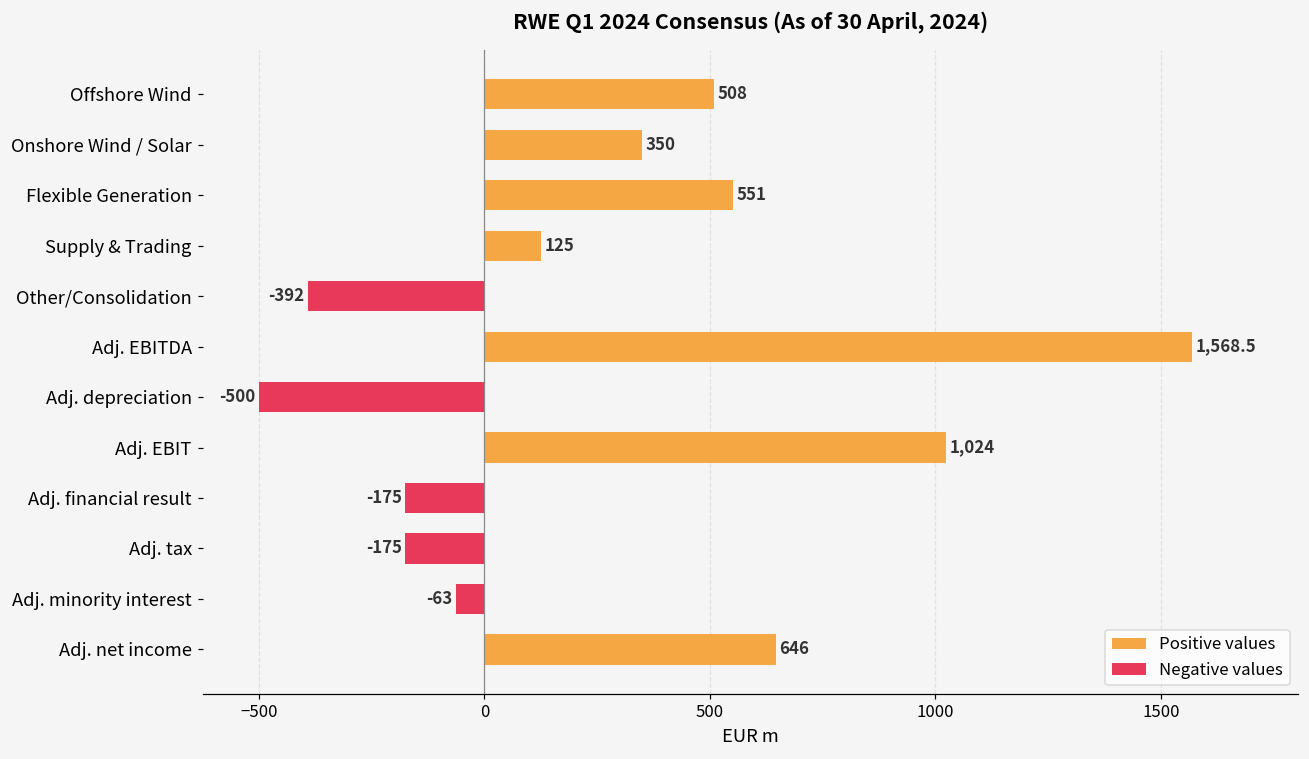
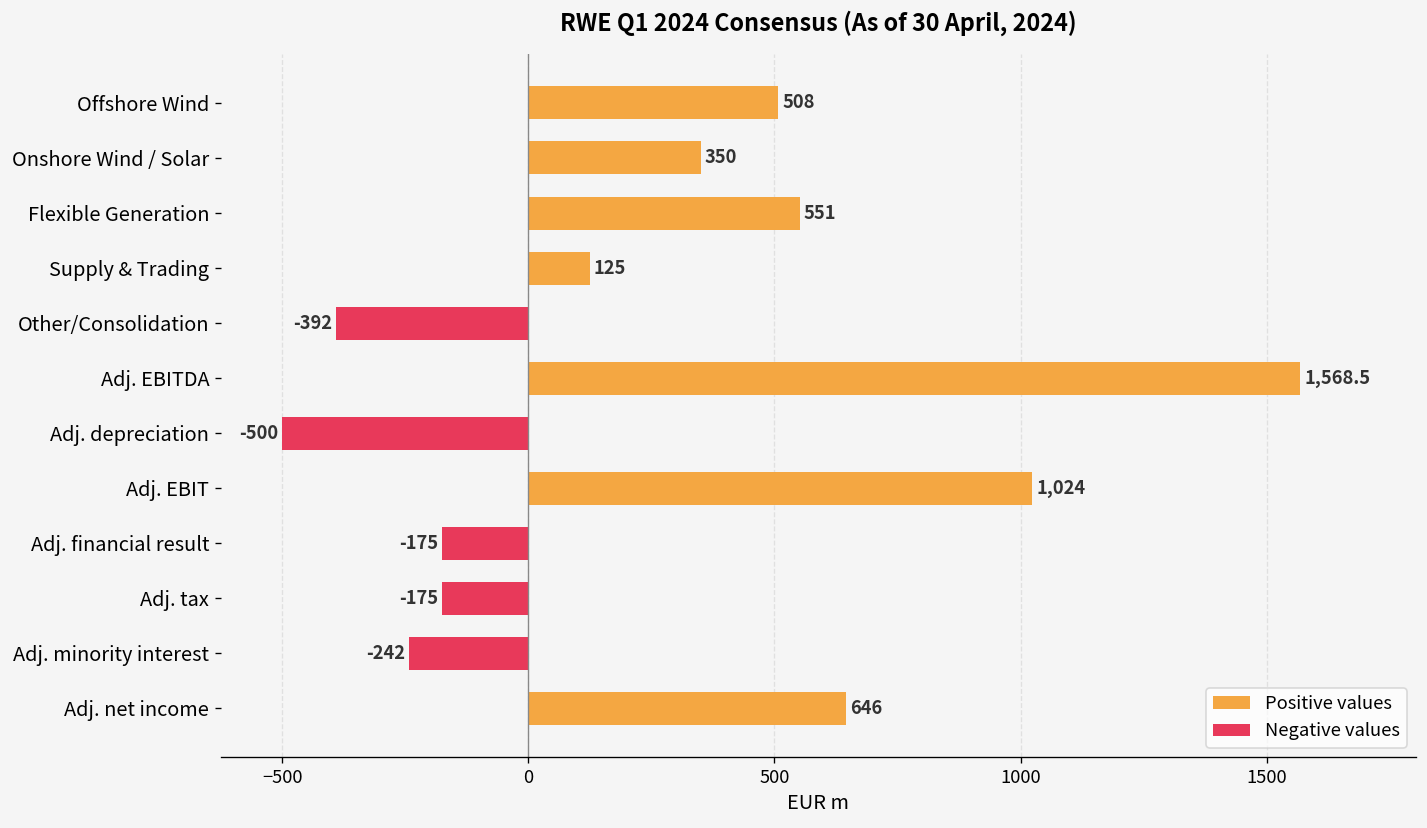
Negative values, Adj. minority interest: -63 -> -242
